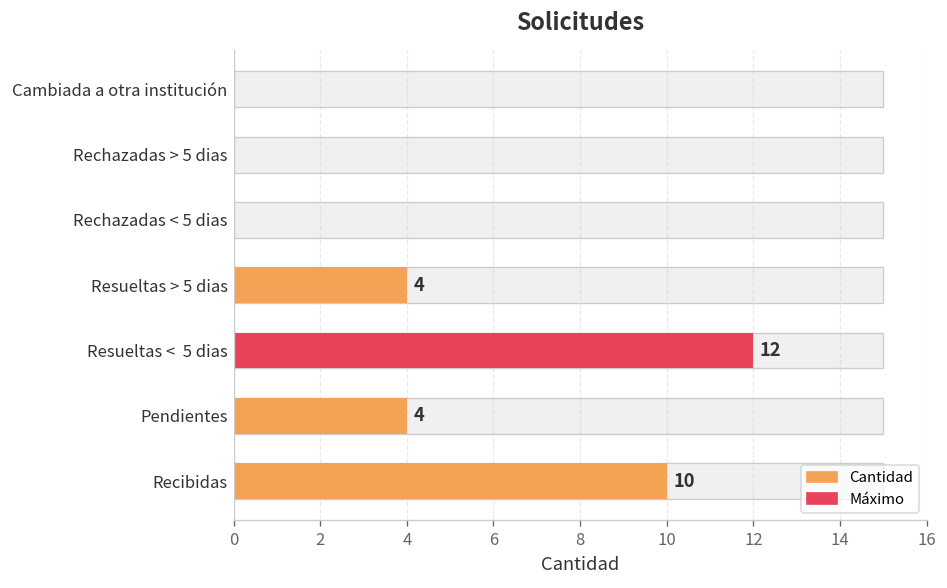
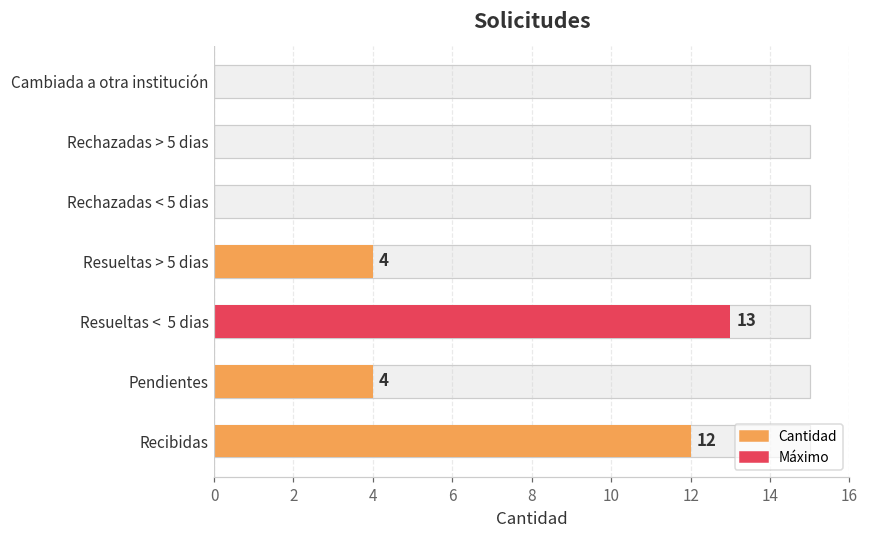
Cantidad, Resueltas < 5 dias: 12 -> 13
Cantidad, Recibidas: 10 -> 12
